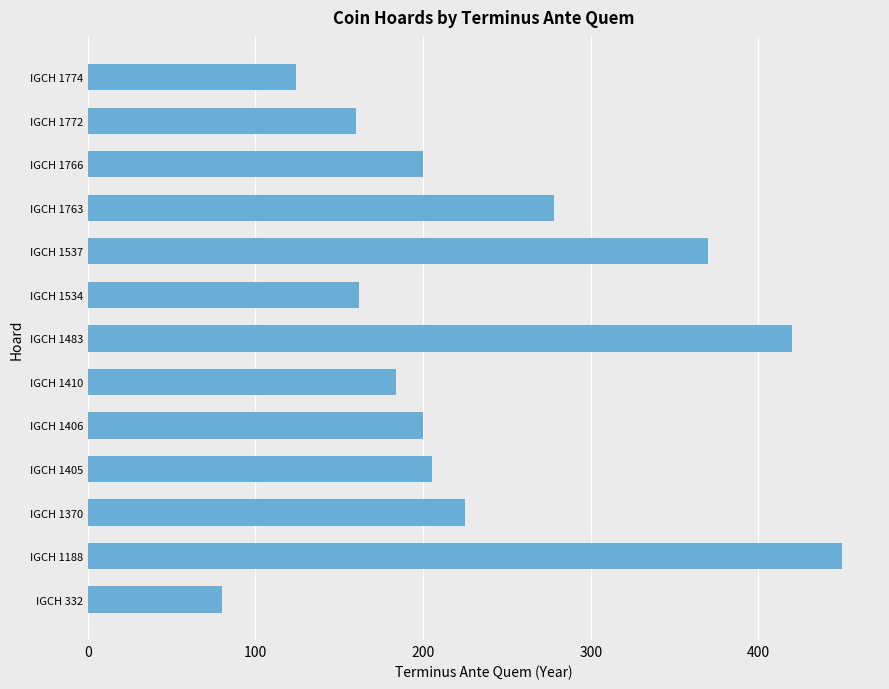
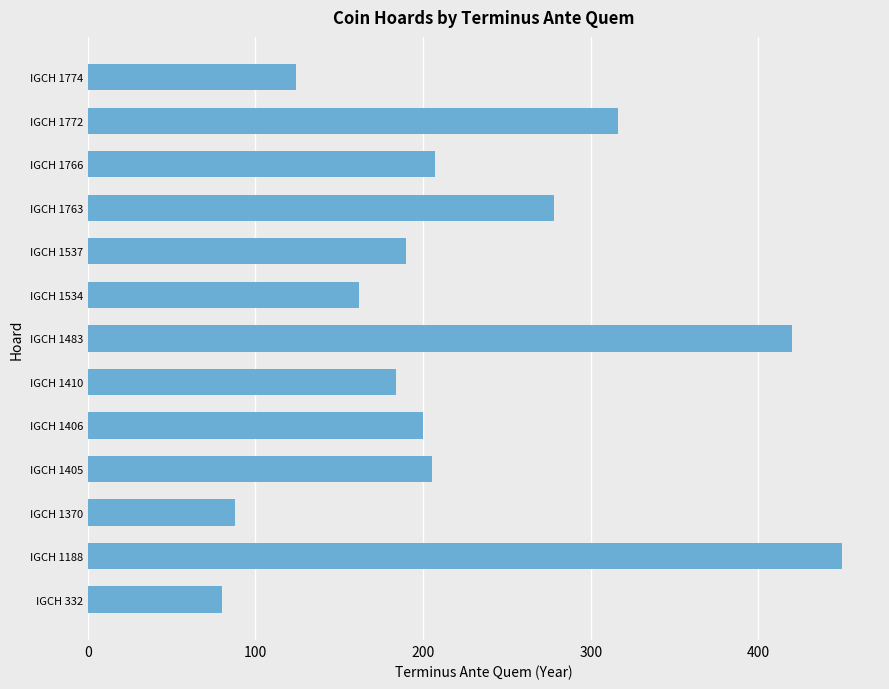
IGCH 1772: 160 -> 316
IGCH 1766: 200 -> 207
IGCH 1537: 370 -> 190
IGCH 1370: 225 -> 88
